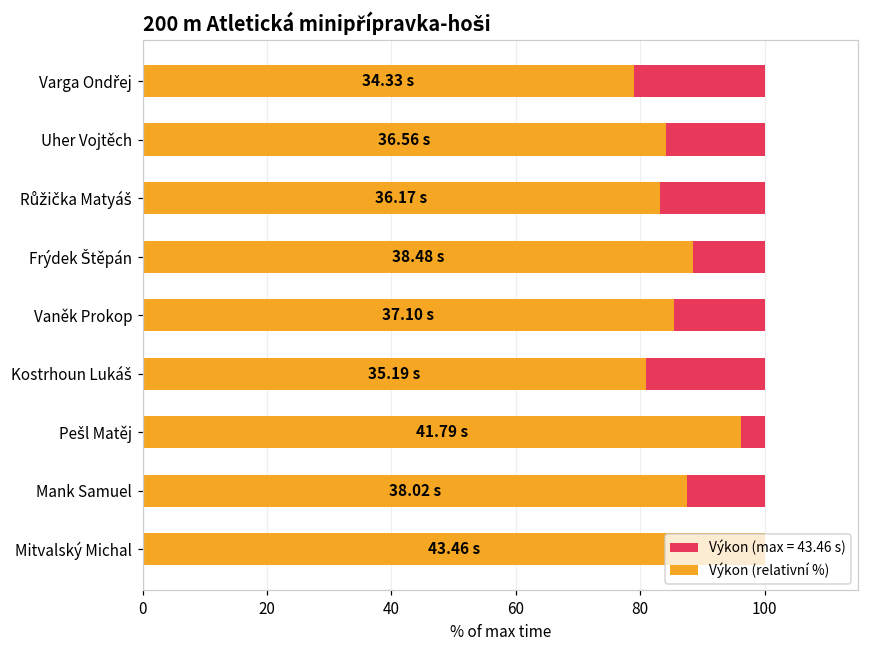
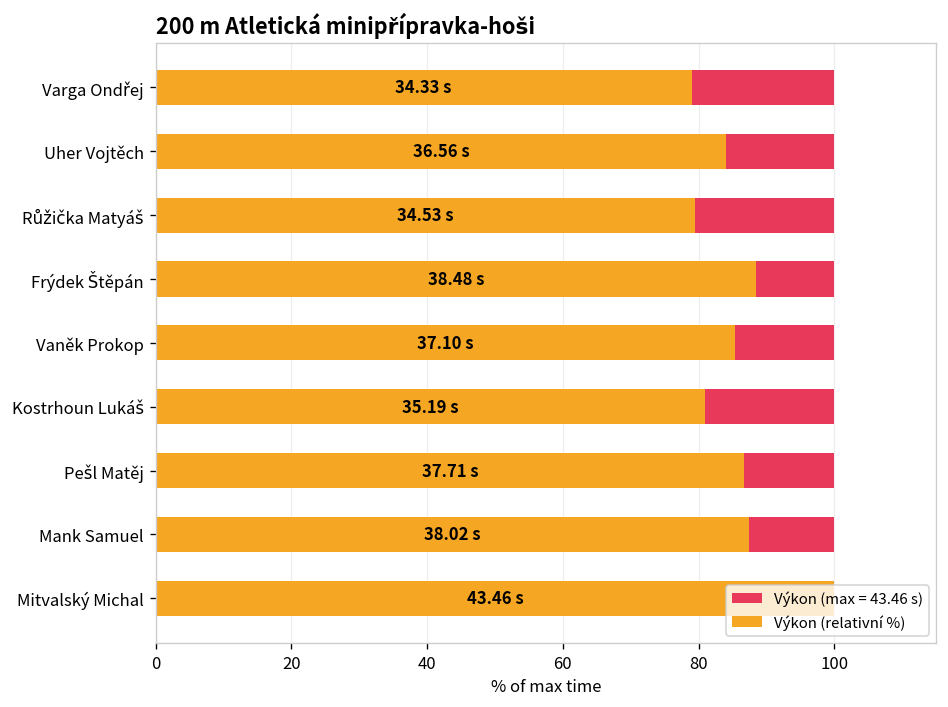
Výkon (relativní %), Růžička Matyáš: 36.17 -> 34.53
Výkon (relativní %), Pešl Matěj: 41.79 -> 37.71
